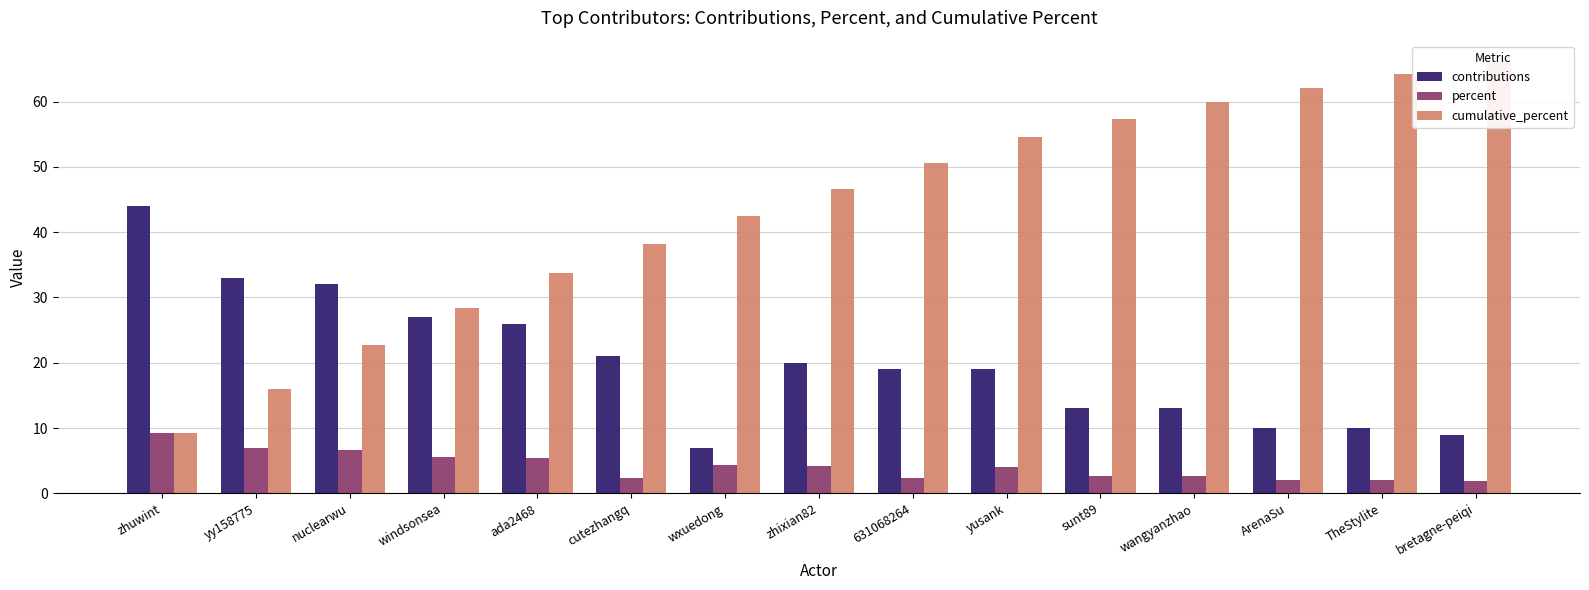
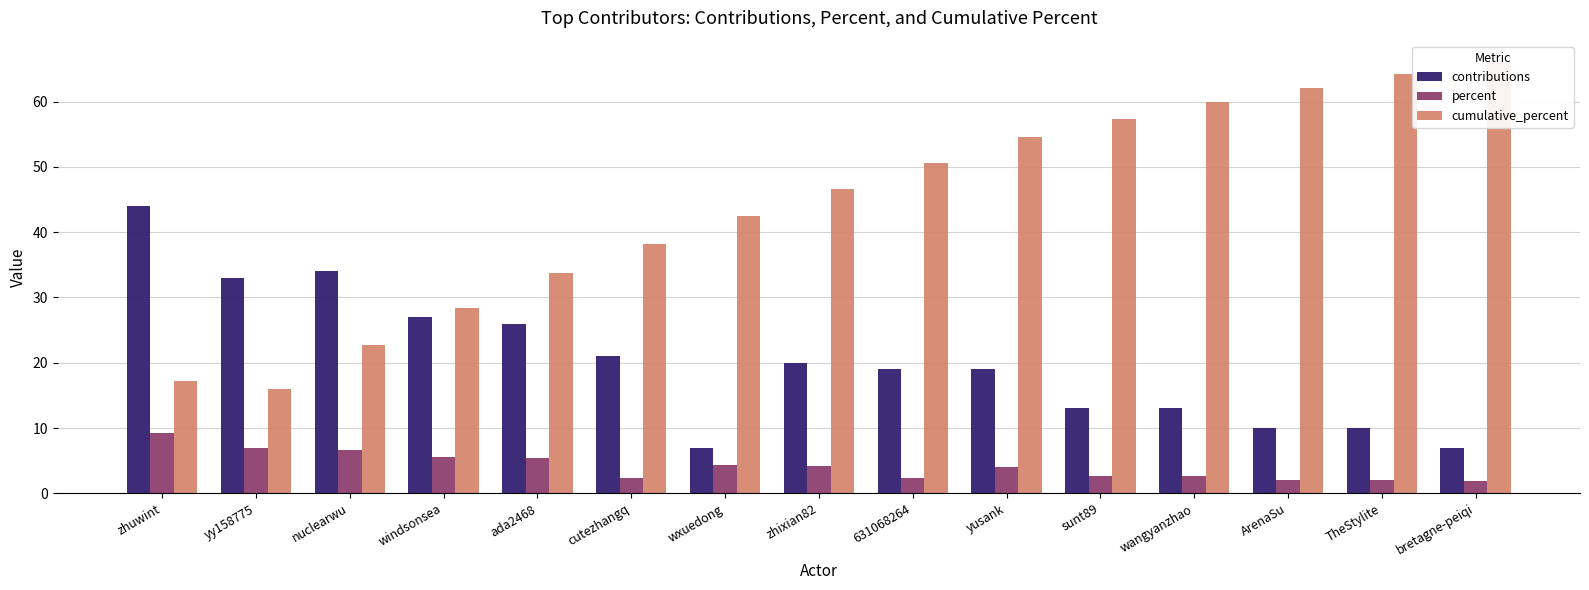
cumulative_percent, zhuwint: 9 -> 17
contributions, nuclearwu: 32 -> 34
contributions, bretagne-peiqi: 9 -> 7
